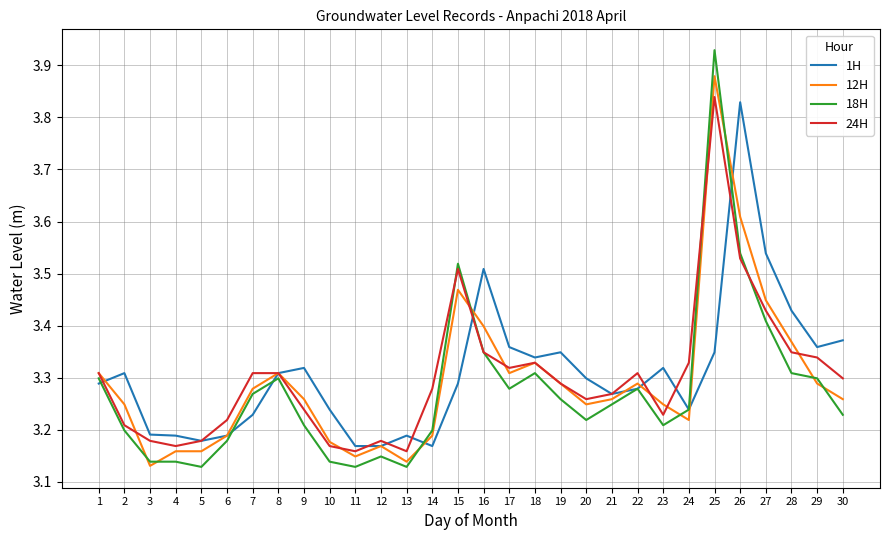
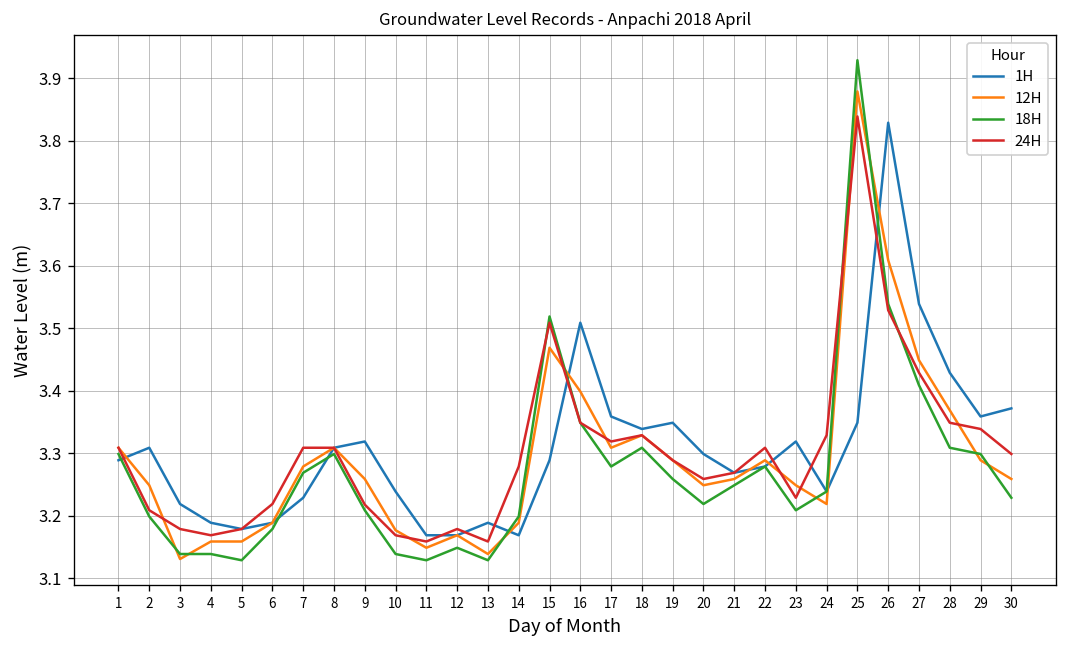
1H, 3: 3.19 -> 3.22
24H, 9: 3.24 -> 3.22
